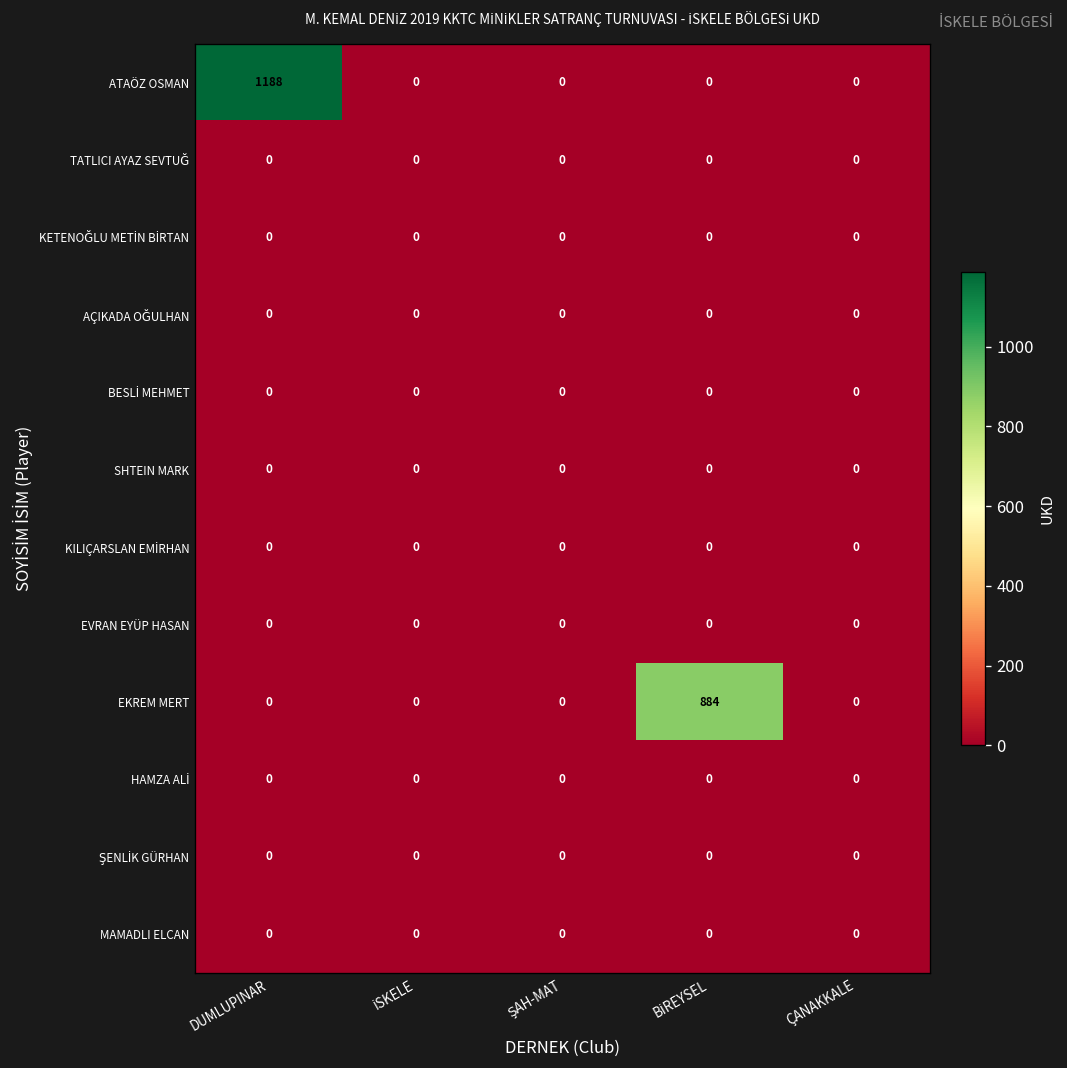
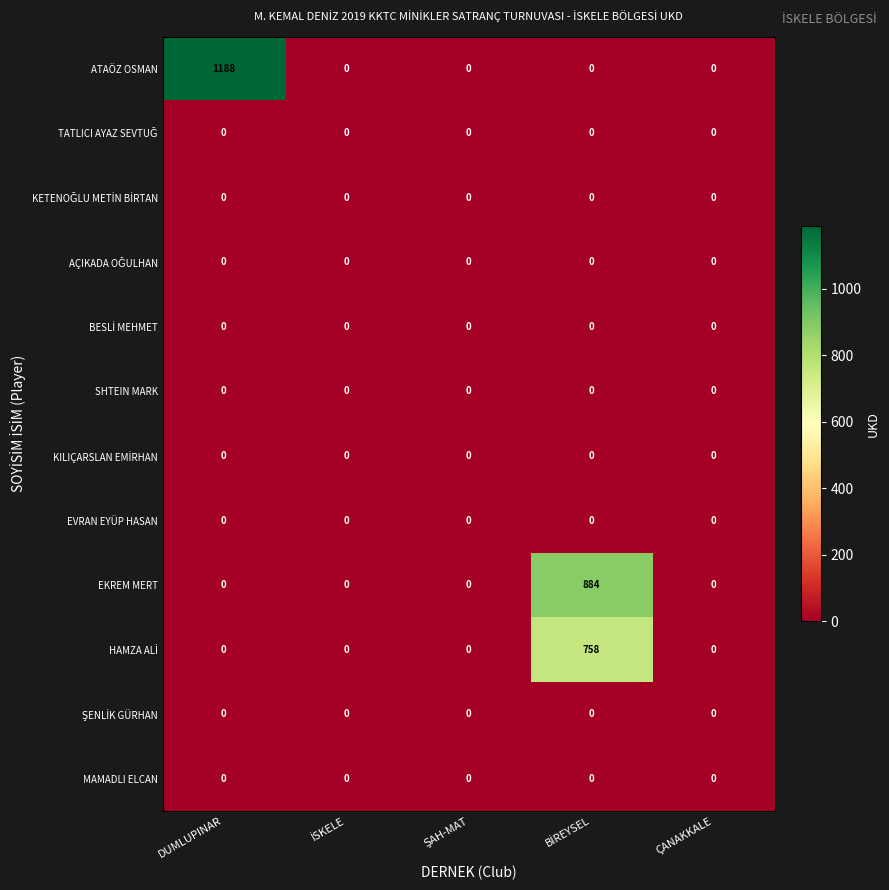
HAMZA ALİ, BİREYSEL: 0 -> 758
